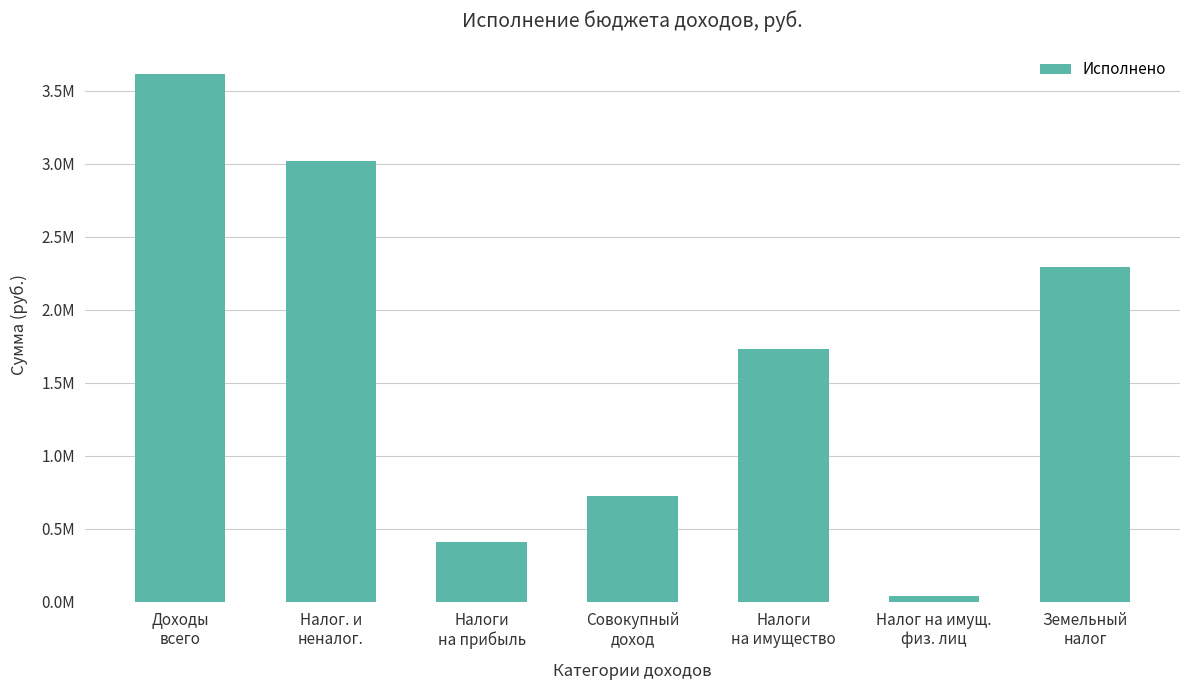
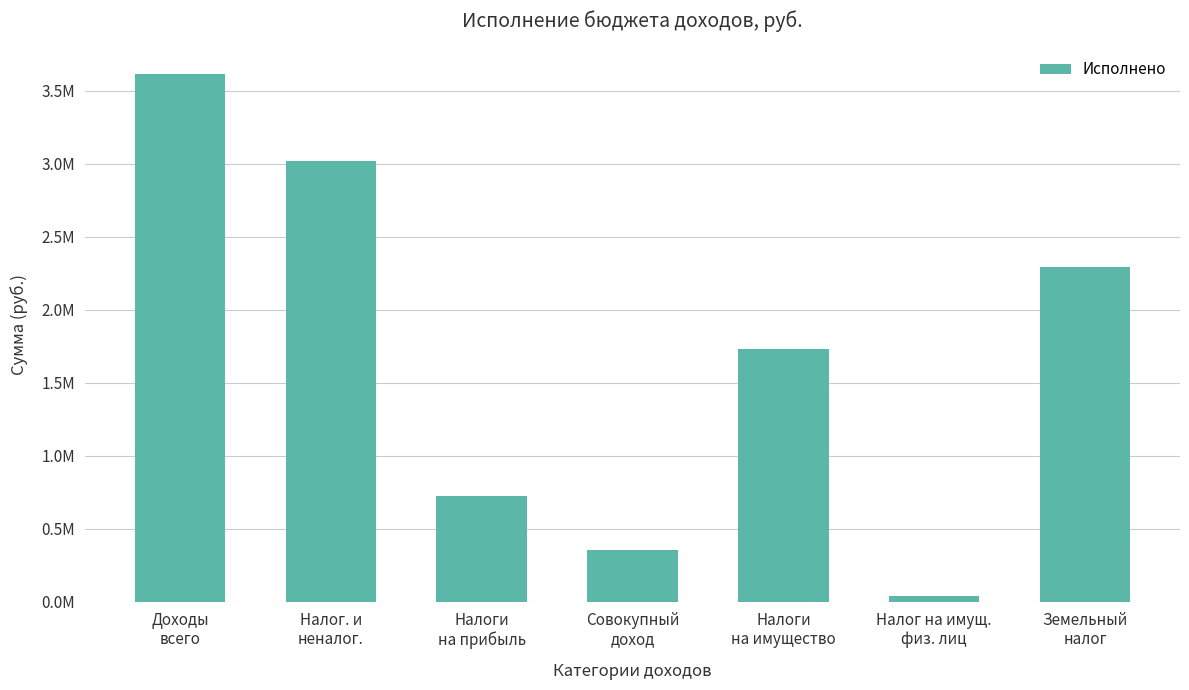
Налоги на прибыль: 410000 -> 720000
Совокупный доход: 720000 -> 360000
